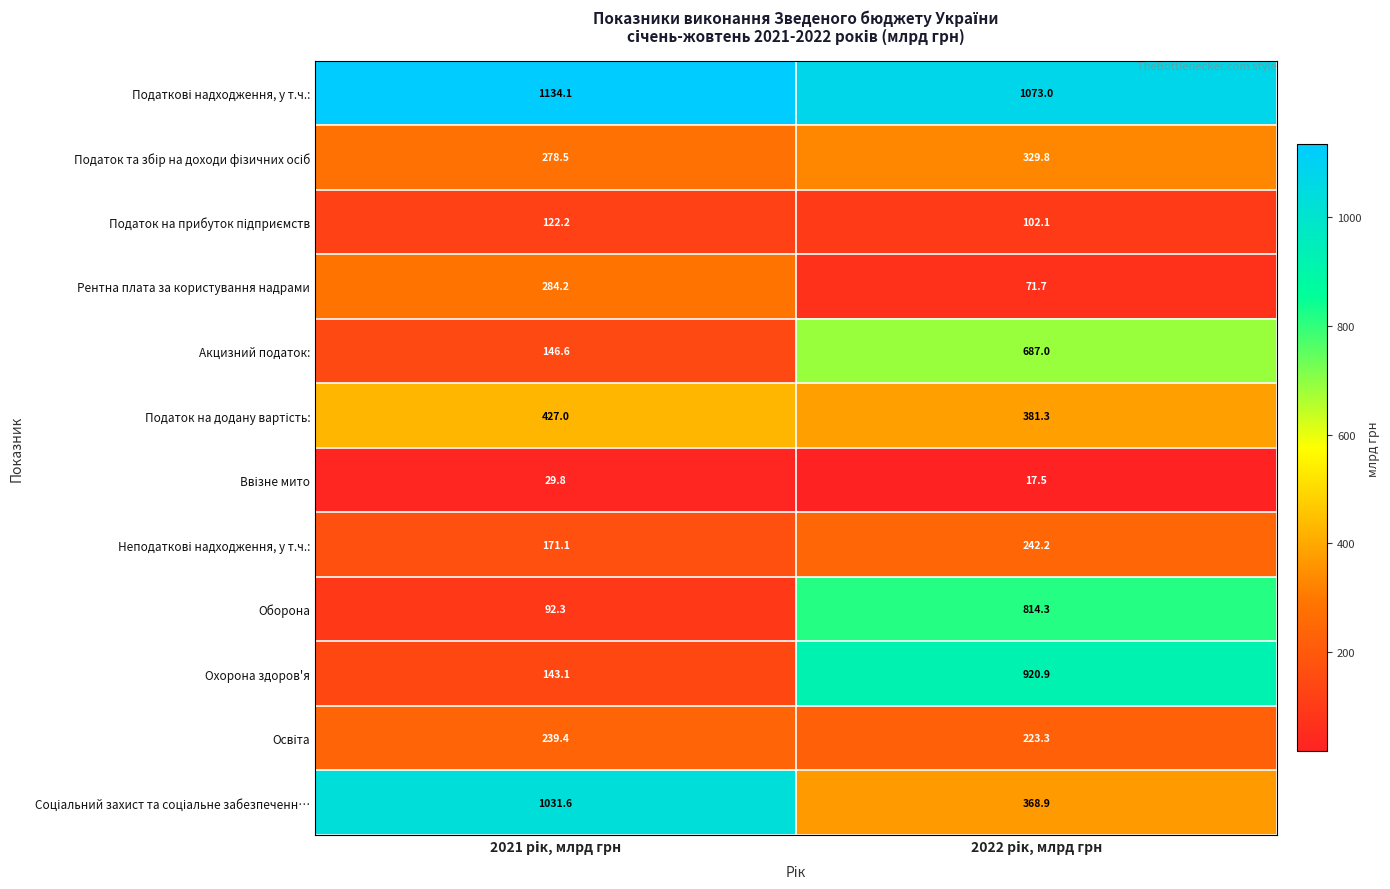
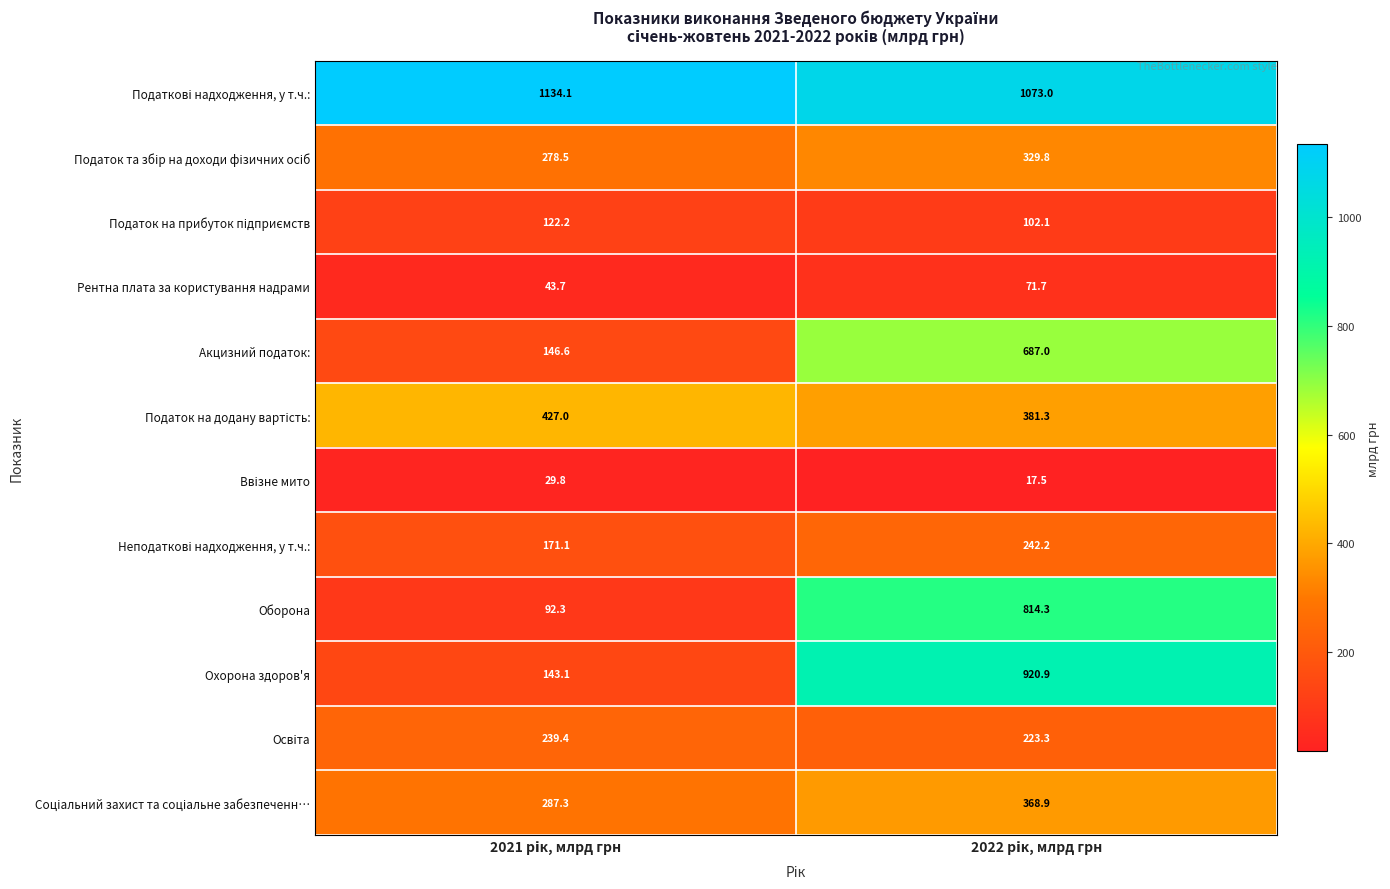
Рентна плата за користування надрами, 2021 рік, млрд грн: 284.2 -> 43.7
Соціальний захист та соціальне забезпеченн…, 2021 рік, млрд грн: 1031.6 -> 287.3
